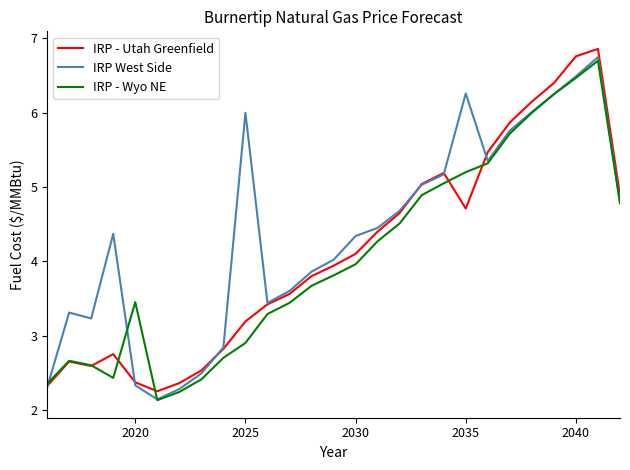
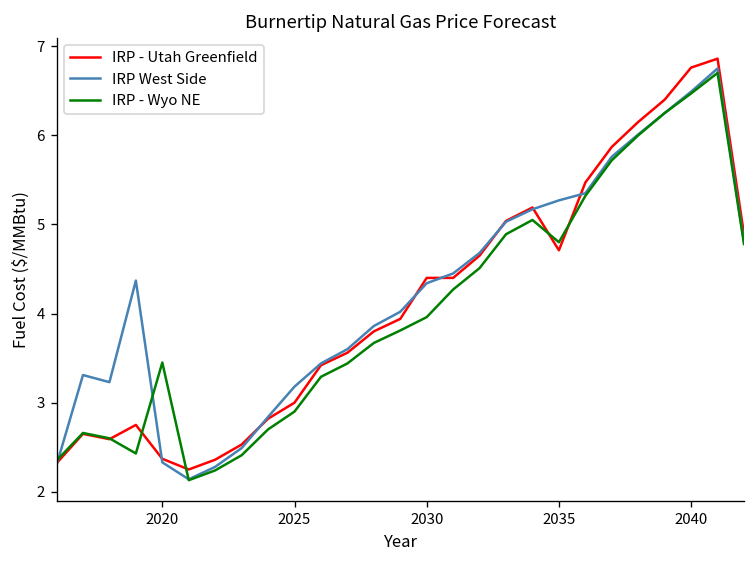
IRP - Utah Greenfield, 2025: 3.2 -> 3.0
IRP West Side, 2025: 6.0 -> 3.2
IRP - Utah Greenfield, 2030: 4.1 -> 4.4
IRP West Side, 2035: 6.3 -> 5.3
IRP - Wyo NE, 2035: 5.2 -> 4.8
